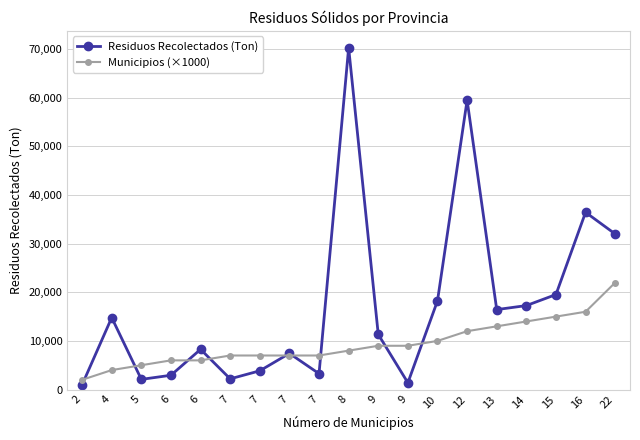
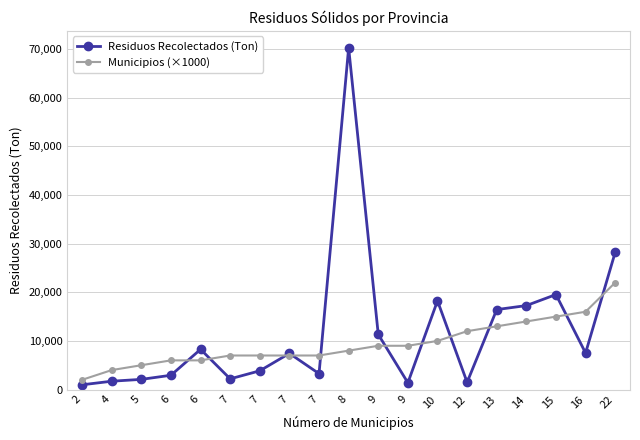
Residuos Recolectados (Ton), 4: 15,000 -> 2,000
Residuos Recolectados (Ton), 12: 60,000 -> 1,000
Residuos Recolectados (Ton), 16: 36,000 -> 8,000
Residuos Recolectados (Ton), 22: 32,000 -> 28,000
